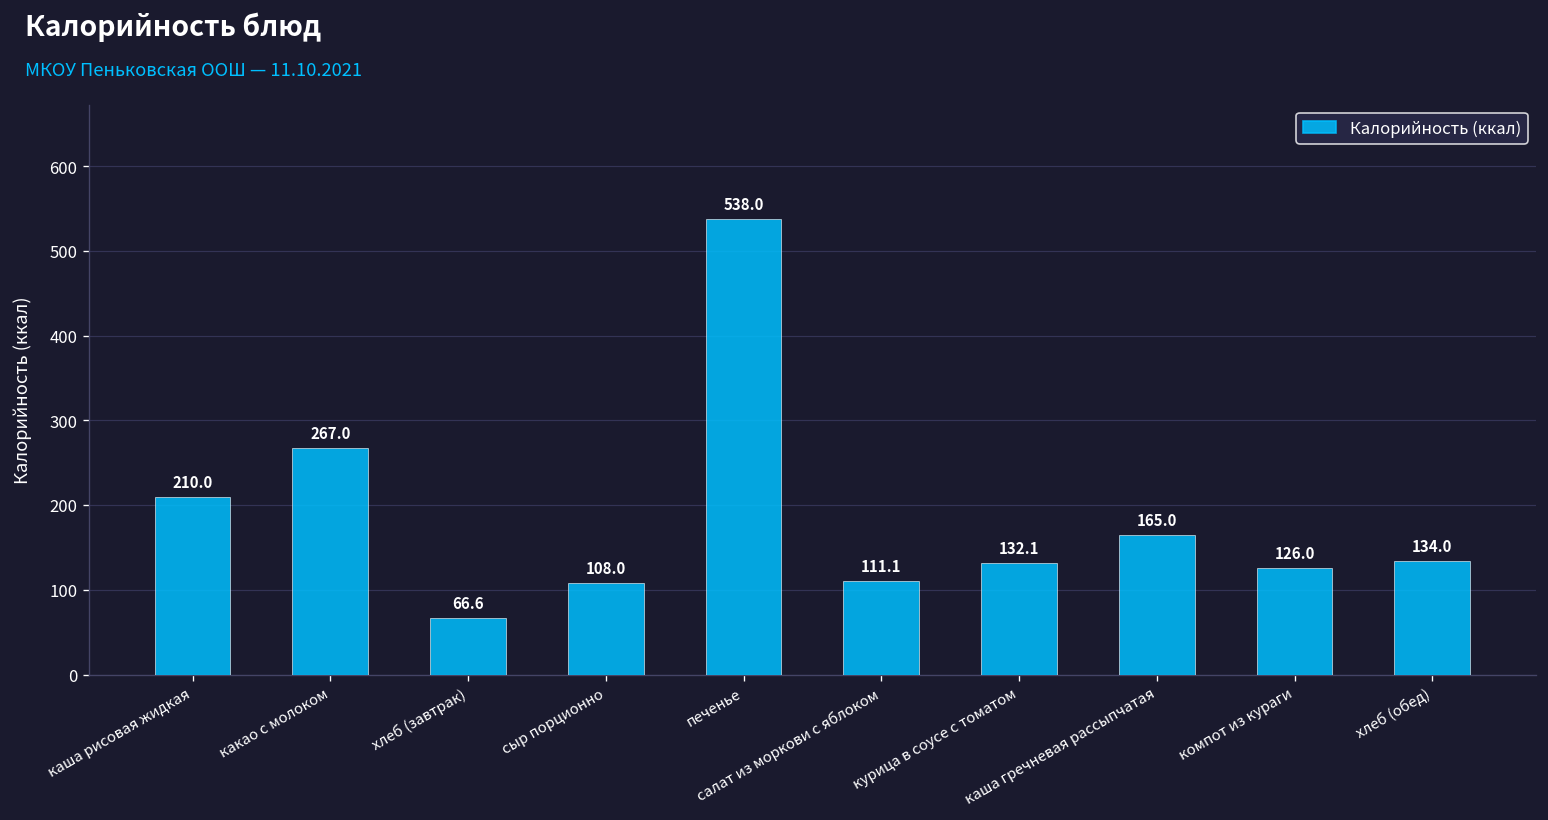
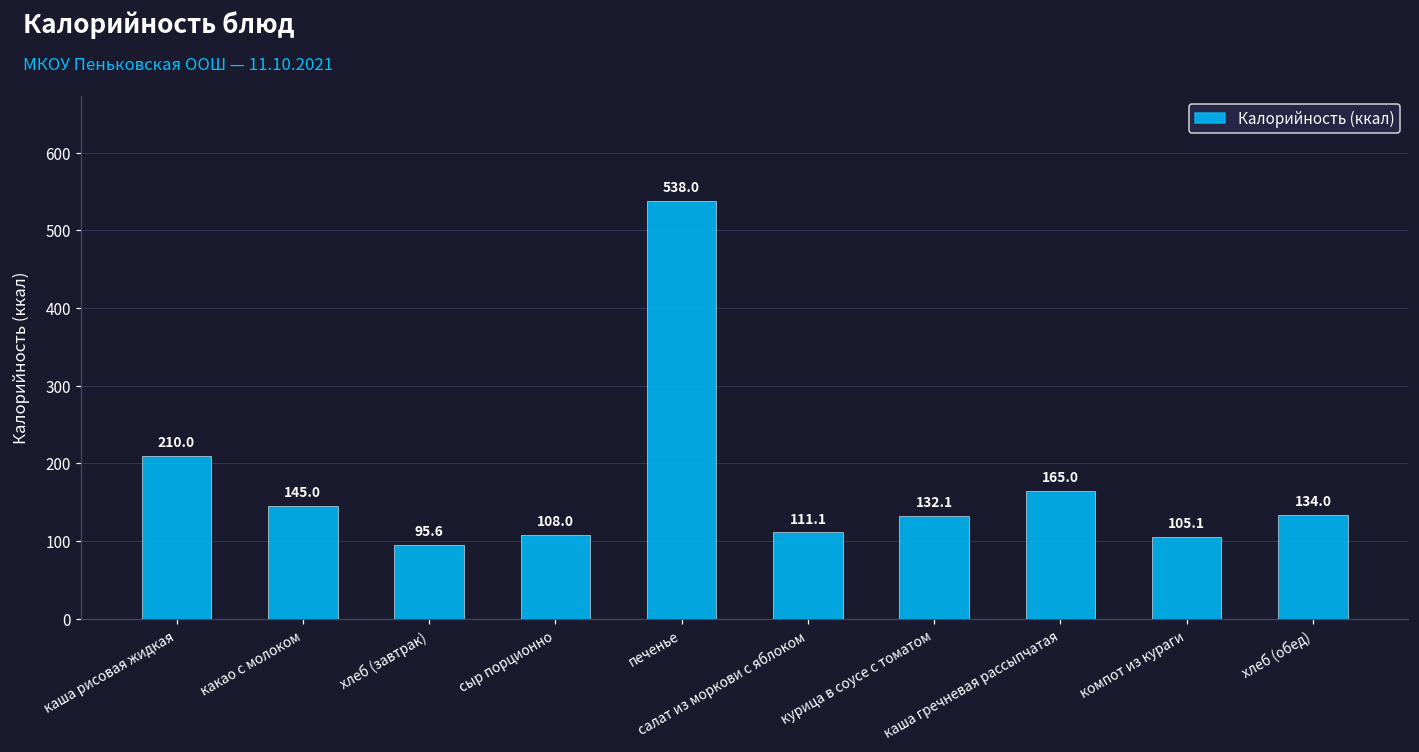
какао с молоком: 267.0 -> 145.0
хлеб (завтрак): 66.6 -> 95.6
компот из кураги: 126.0 -> 105.1
